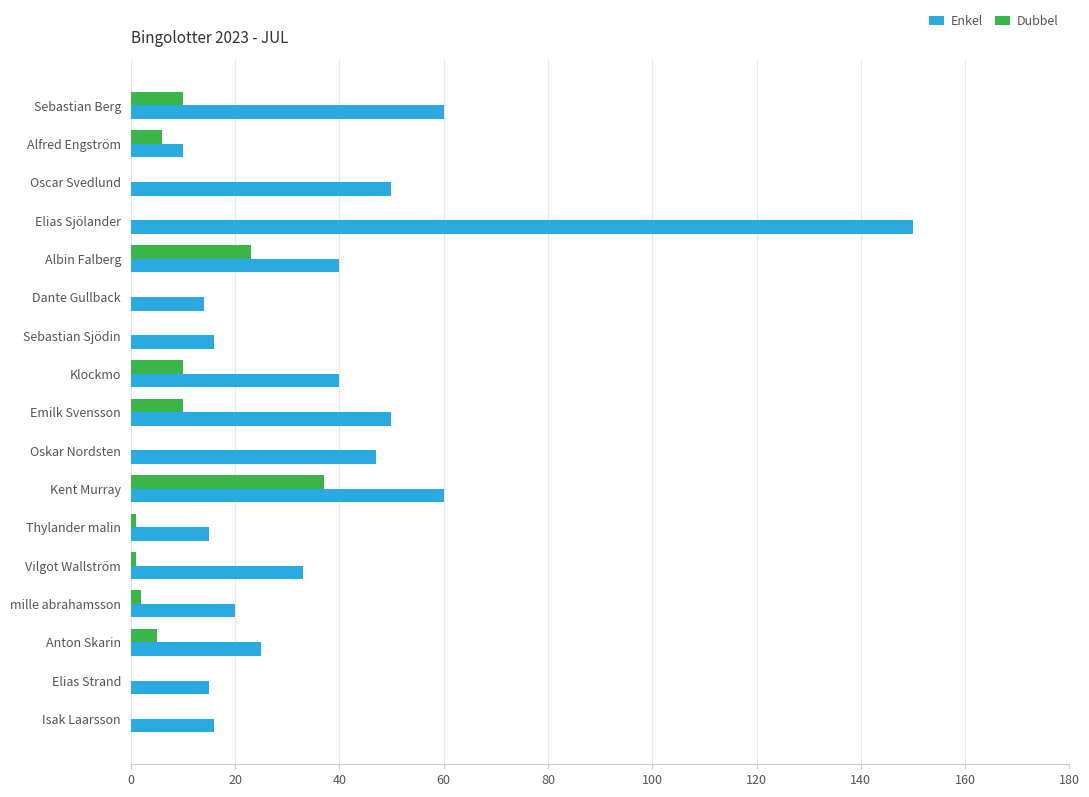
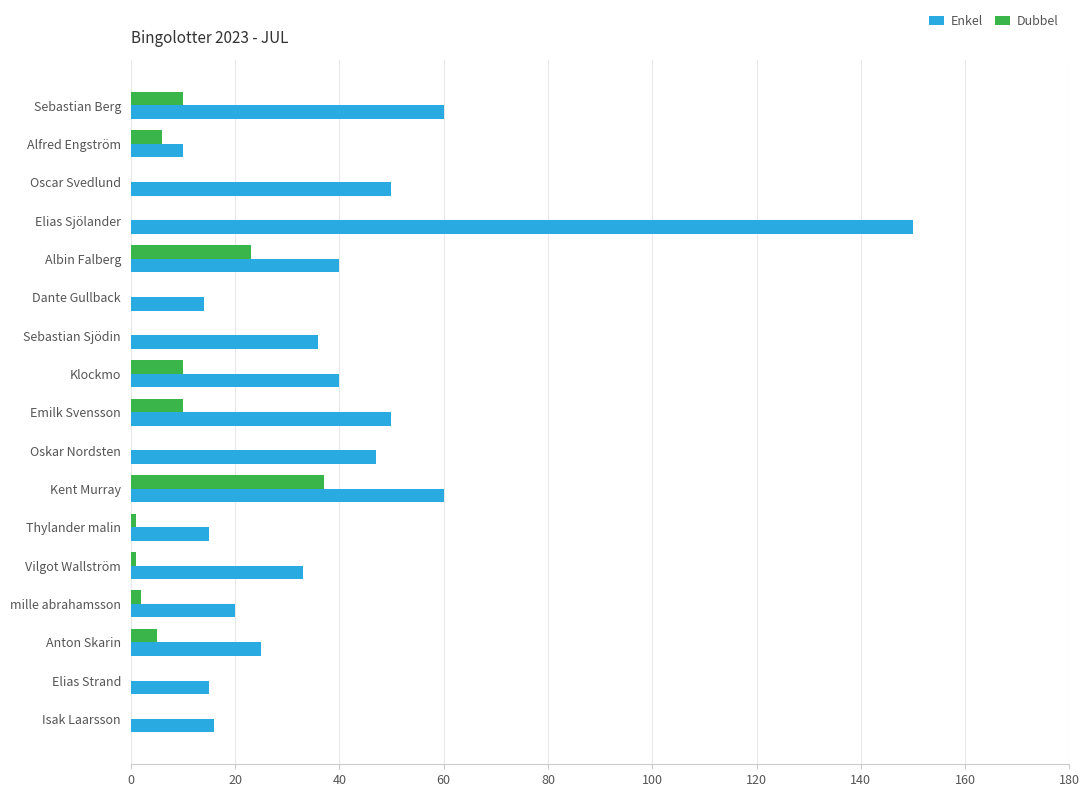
Enkel, Sebastian Sjödin: 16 -> 36
